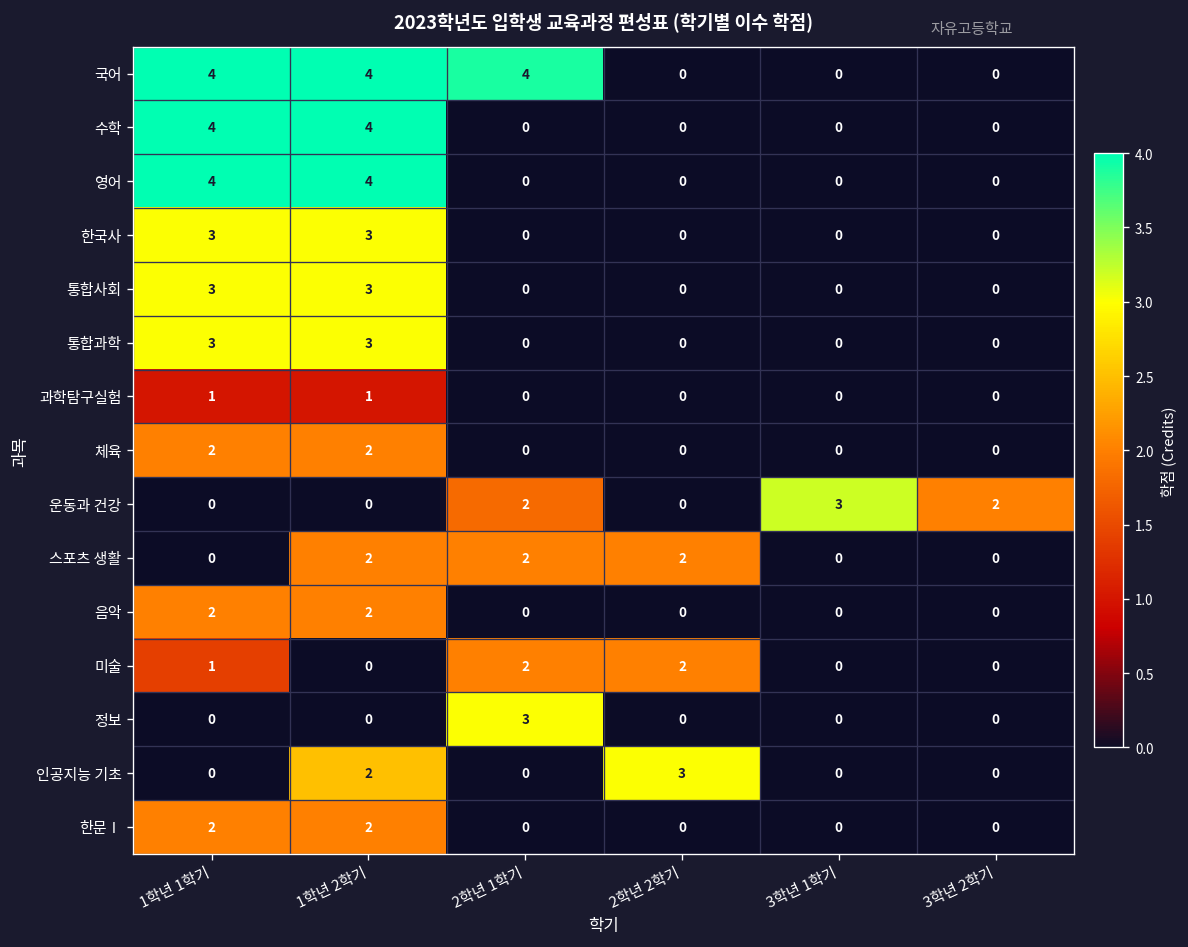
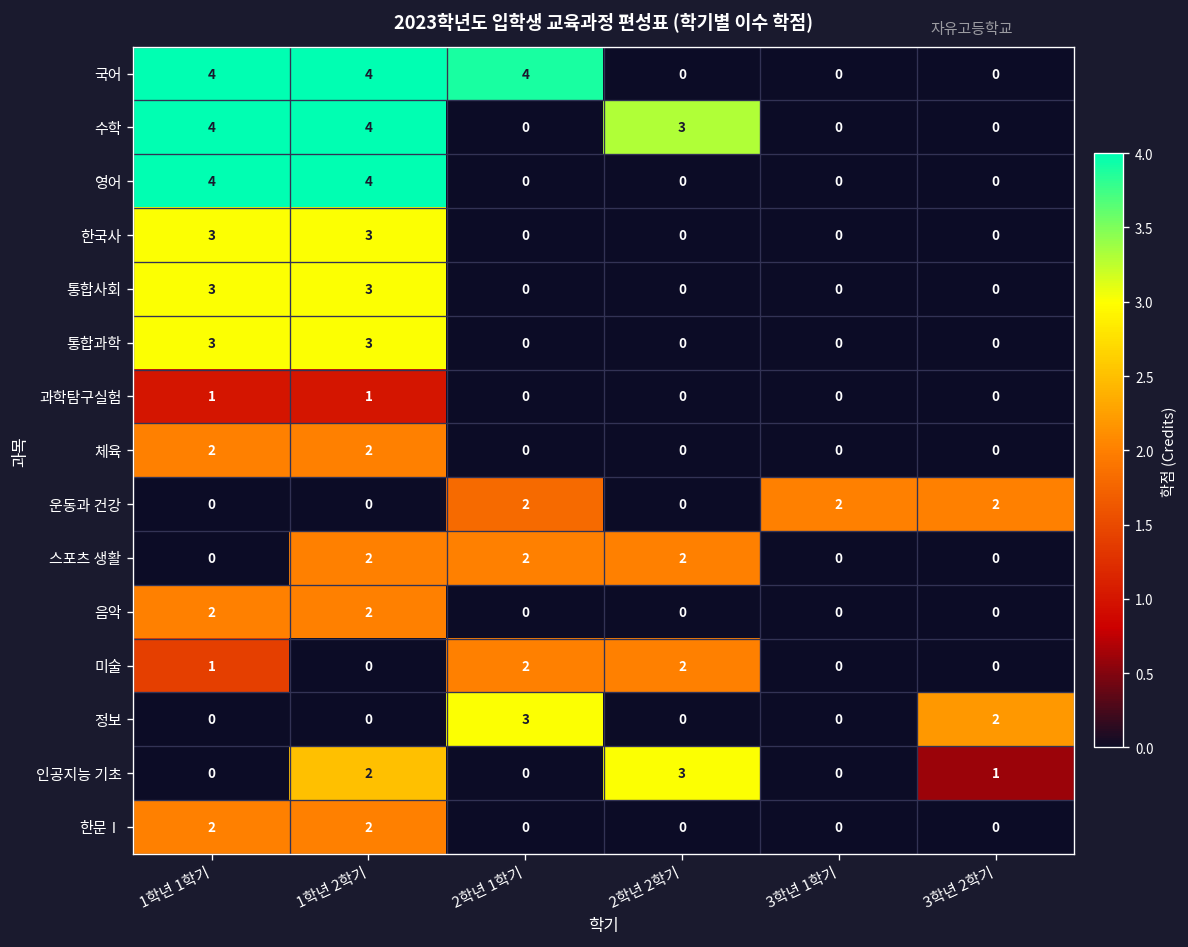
수학, 2학년 2학기: 0 -> 3
운동과 건강, 3학년 1학기: 3 -> 2
정보, 3학년 2학기: 0 -> 2
인공지능 기초, 3학년 2학기: 0 -> 1
